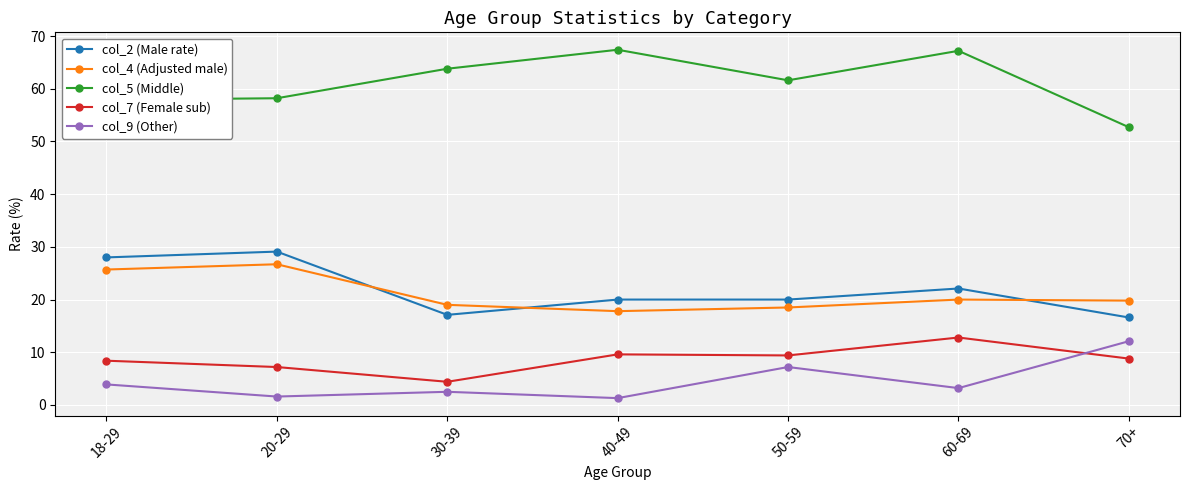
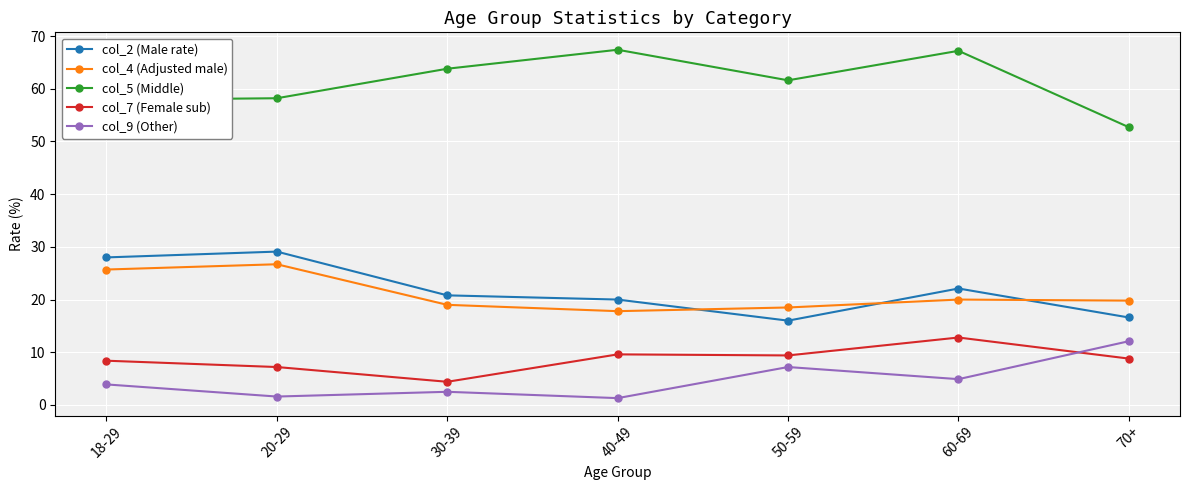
col_2 (Male rate), 30-39: 17 -> 21
col_2 (Male rate), 50-59: 20 -> 16
col_9 (Other), 60-69: 3 -> 5
